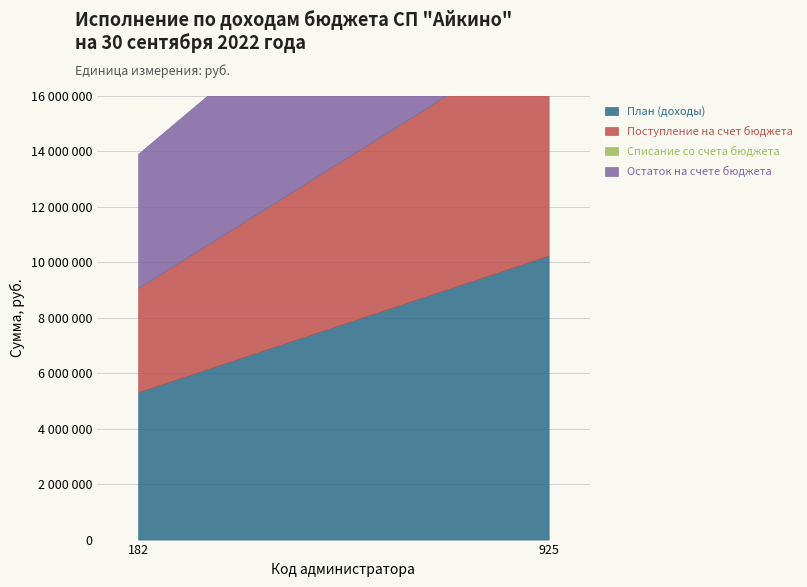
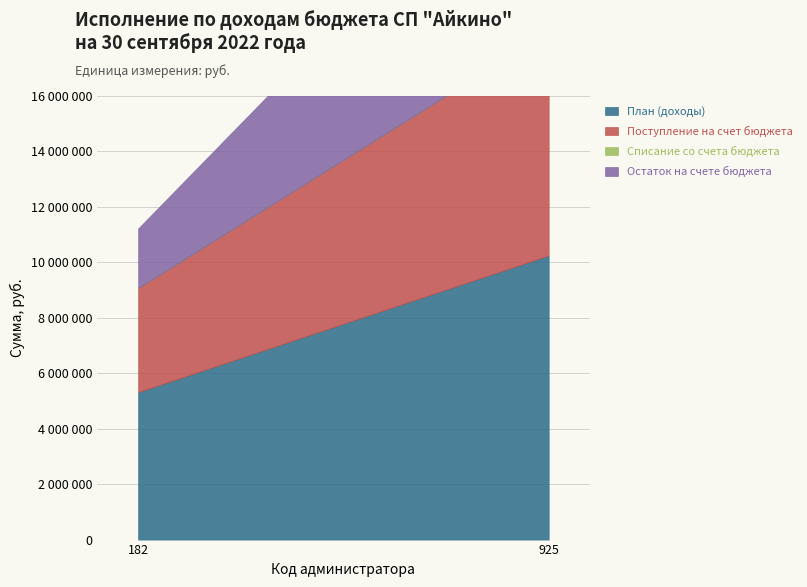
Остаток на счете бюджета, 182: 4800000 -> 2100000
